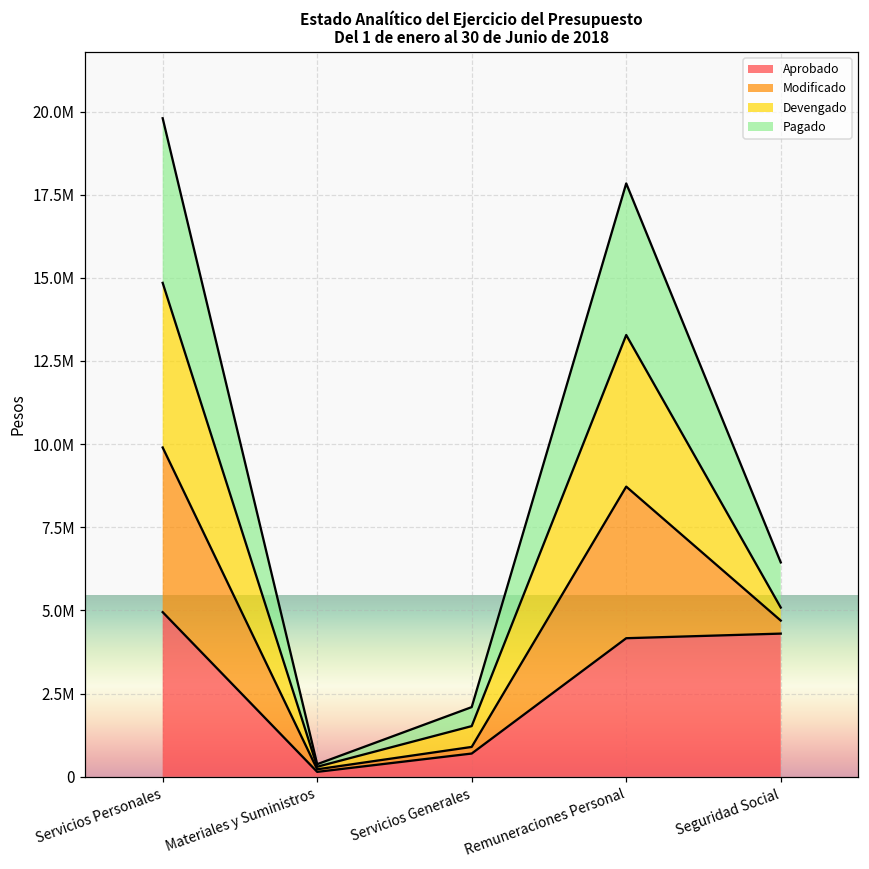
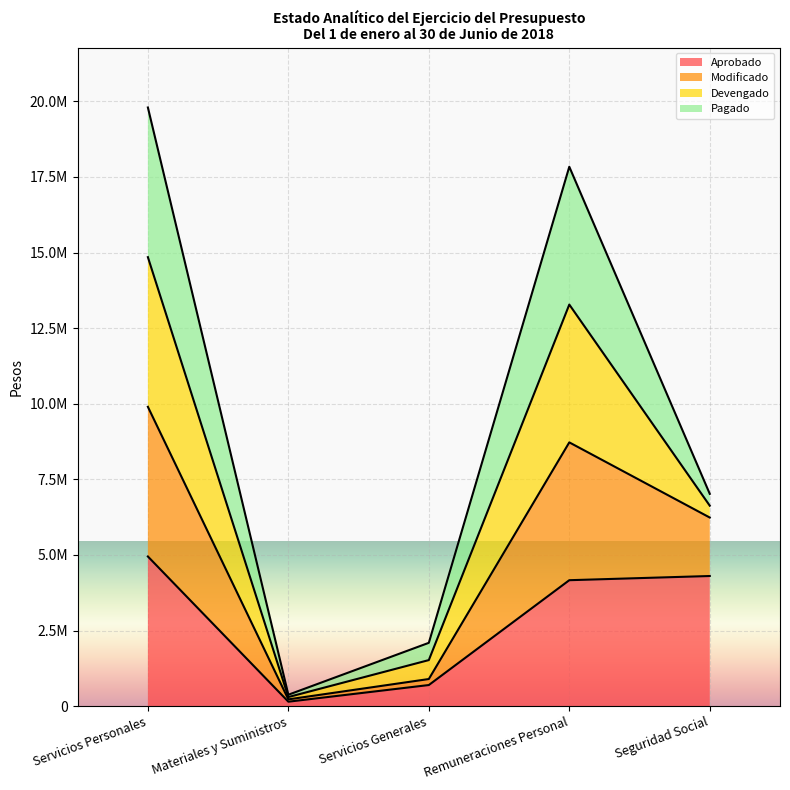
Modificado, Seguridad Social: 400000 -> 1900000
Pagado, Seguridad Social: 1400000 -> 400000
